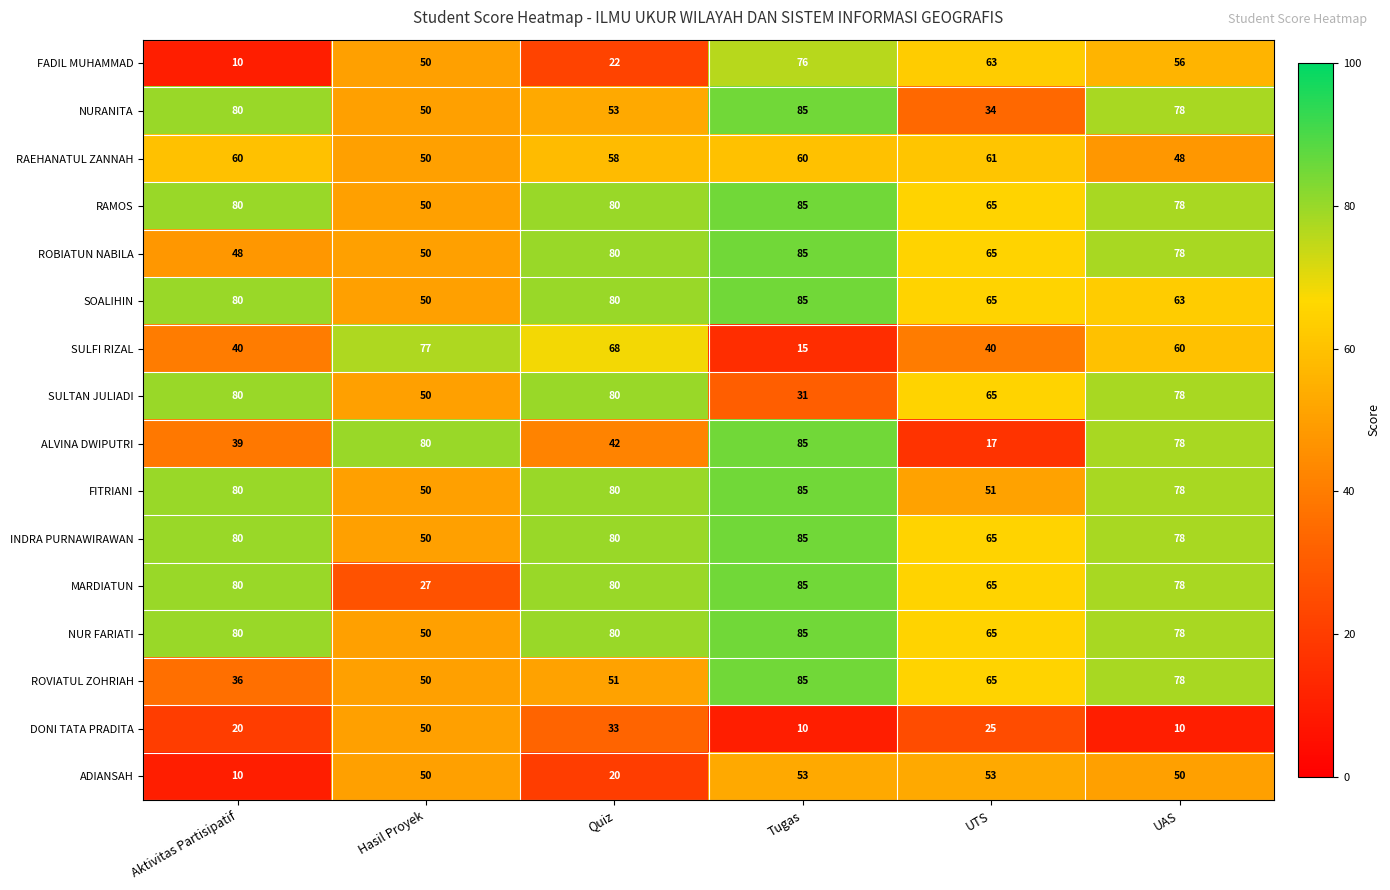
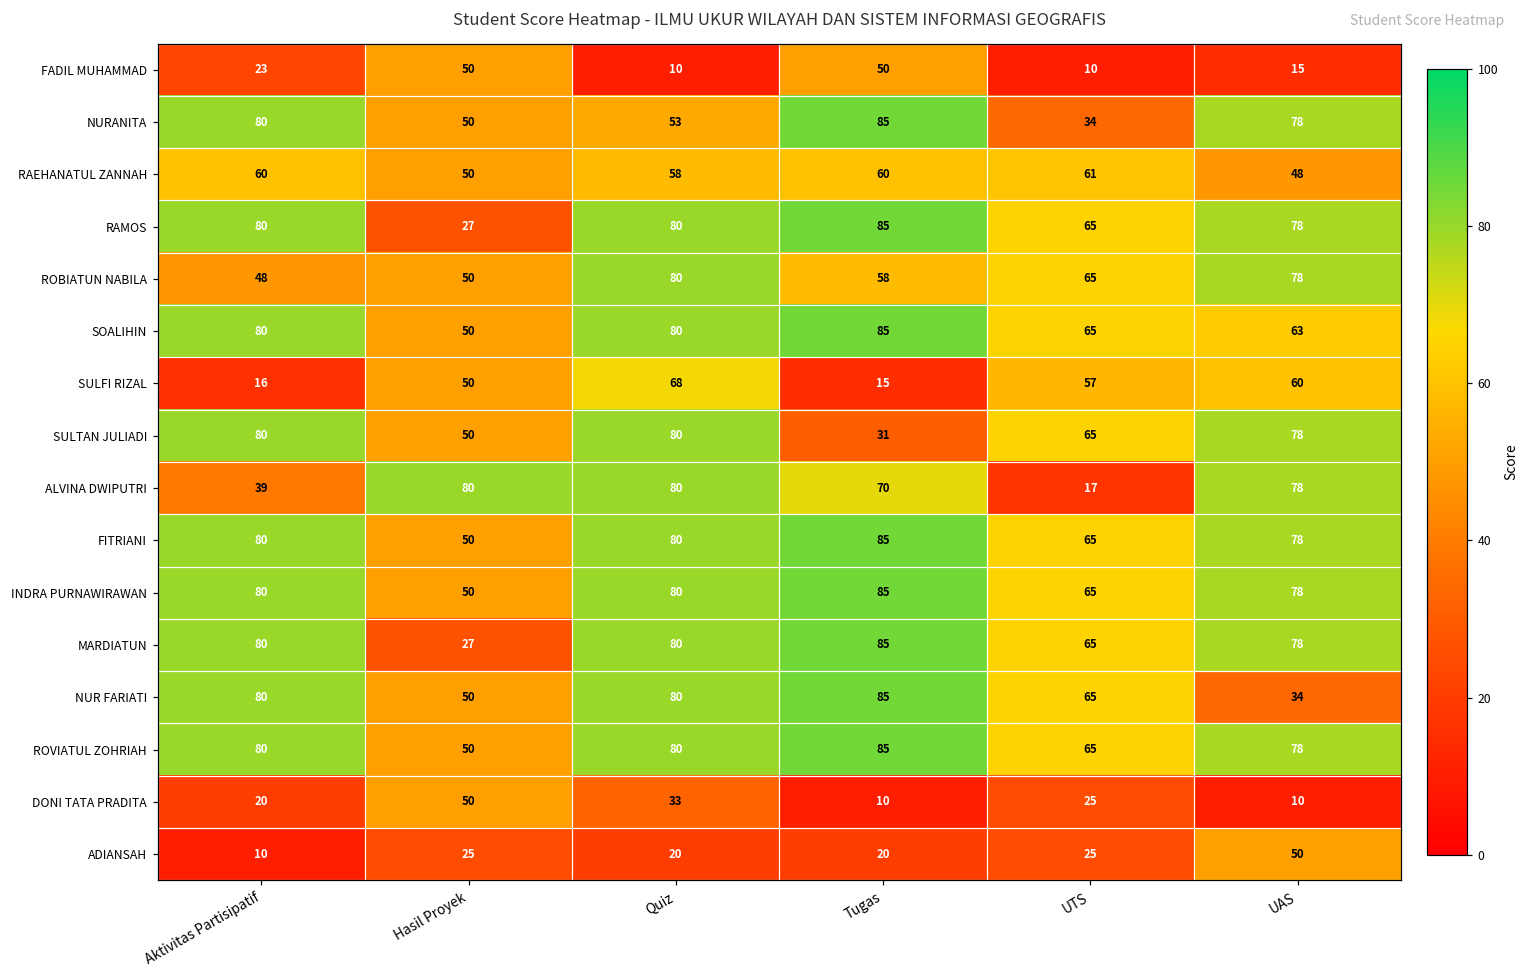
FADIL MUHAMMAD, Aktivitas Partisipatif: 10 -> 23
FADIL MUHAMMAD, Quiz: 22 -> 10
FADIL MUHAMMAD, Tugas: 76 -> 50
FADIL MUHAMMAD, UTS: 63 -> 10
FADIL MUHAMMAD, UAS: 56 -> 15
RAMOS, Hasil Proyek: 50 -> 27
ROBIATUN NABILA, Tugas: 85 -> 58
SULFI RIZAL, Aktivitas Partisipatif: 40 -> 16
SULFI RIZAL, Hasil Proyek: 77 -> 50
SULFI RIZAL, UTS: 40 -> 57
ALVINA DWIPUTRI, Quiz: 42 -> 80
ALVINA DWIPUTRI, Tugas: 85 -> 70
FITRIANI, UTS: 51 -> 65
NUR FARIATI, UAS: 78 -> 34
ROVIATUL ZOHRIAH, Aktivitas Partisipatif: 36 -> 80
ROVIATUL ZOHRIAH, Quiz: 51 -> 80
ADIANSAH, Hasil Proyek: 50 -> 25
ADIANSAH, Tugas: 53 -> 20
ADIANSAH, UTS: 53 -> 25
